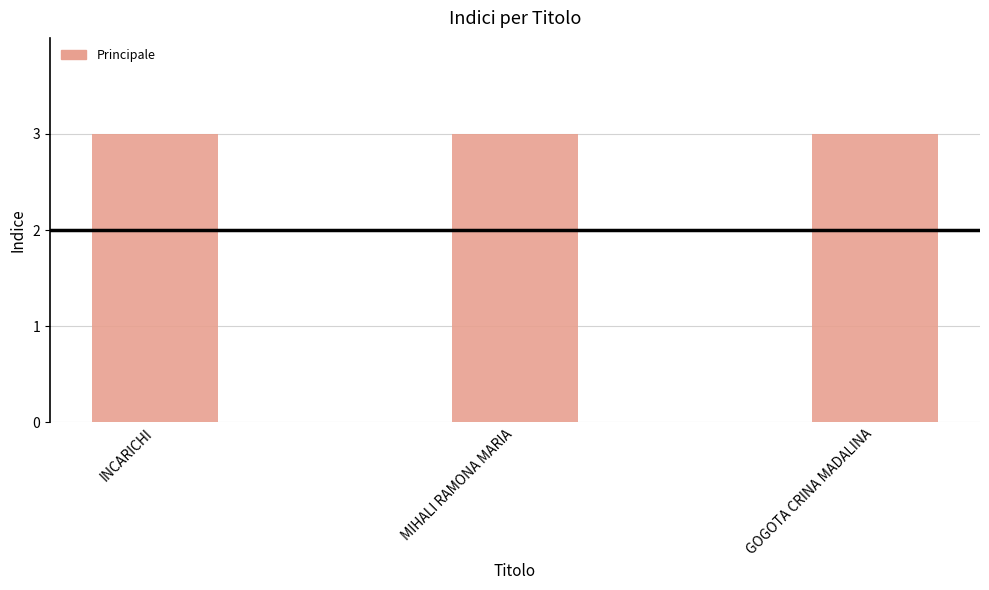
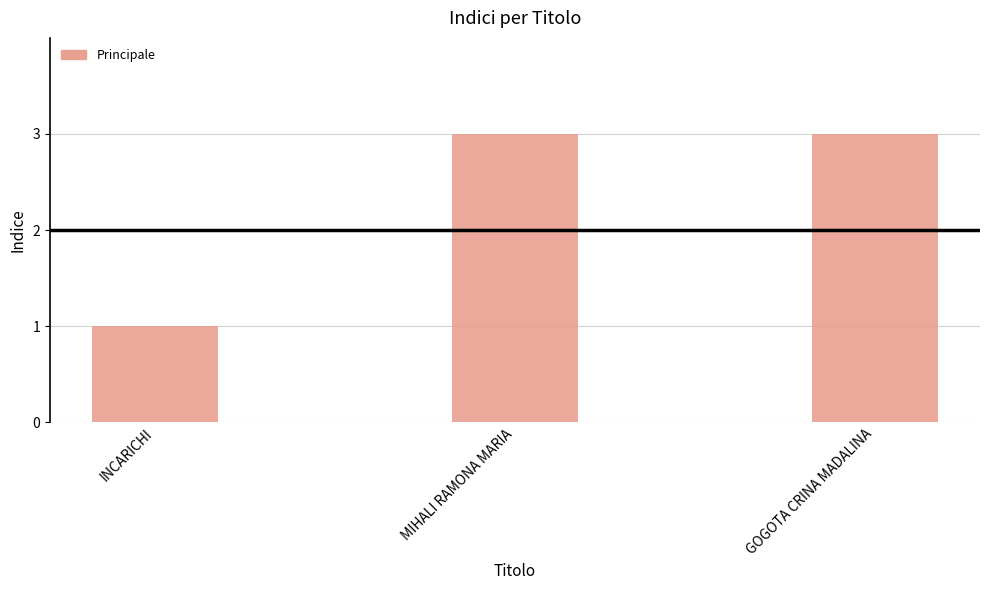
INCARICHI: 3 -> 1
